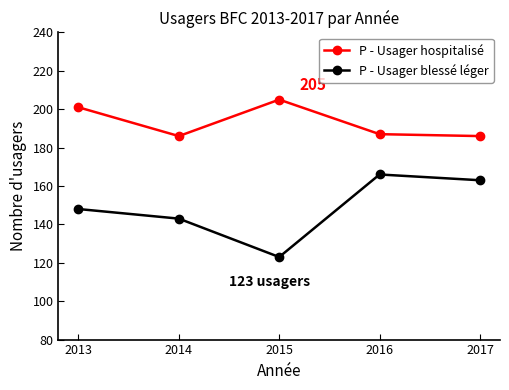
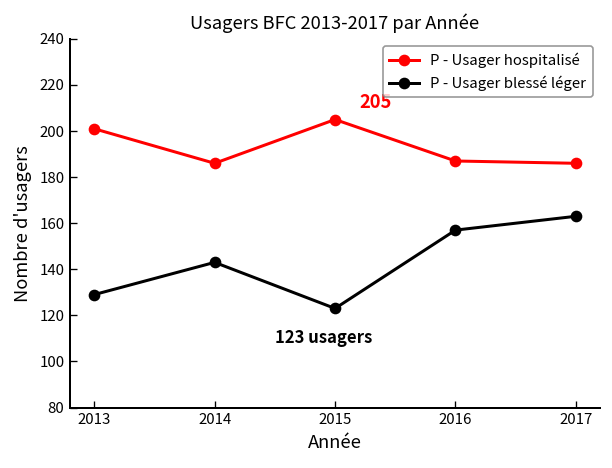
P - Usager blessé léger, 2013: 148 -> 129
P - Usager blessé léger, 2016: 166 -> 157
